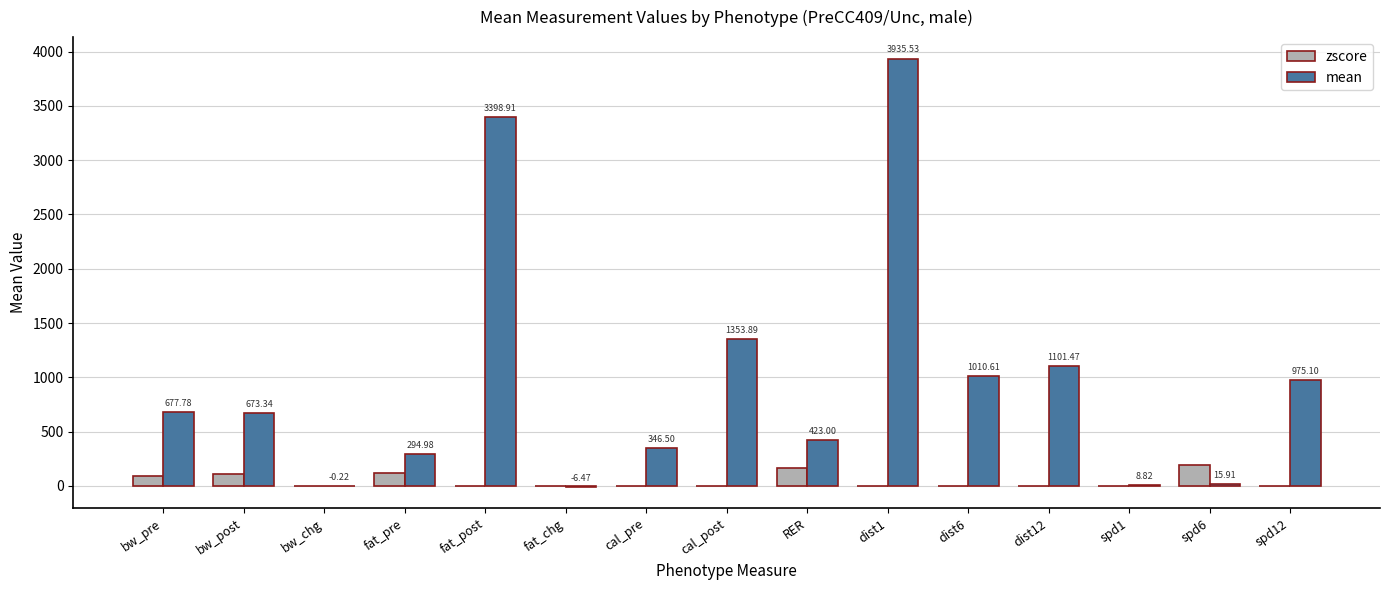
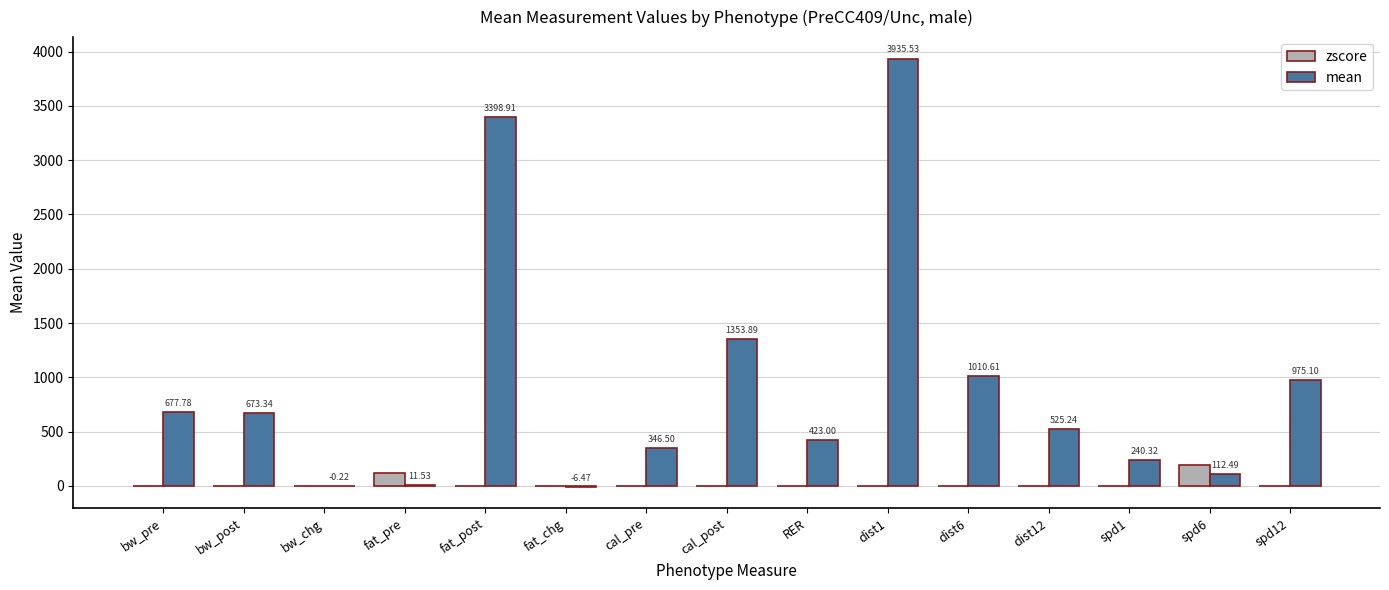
zscore, bw_pre: 90 -> 0
zscore, bw_post: 110 -> 0
mean, fat_pre: 294.98 -> 11.53
zscore, RER: 170 -> 0
mean, dist12: 1101.47 -> 525.24
mean, spd1: 8.82 -> 240.32
mean, spd6: 15.91 -> 112.49
